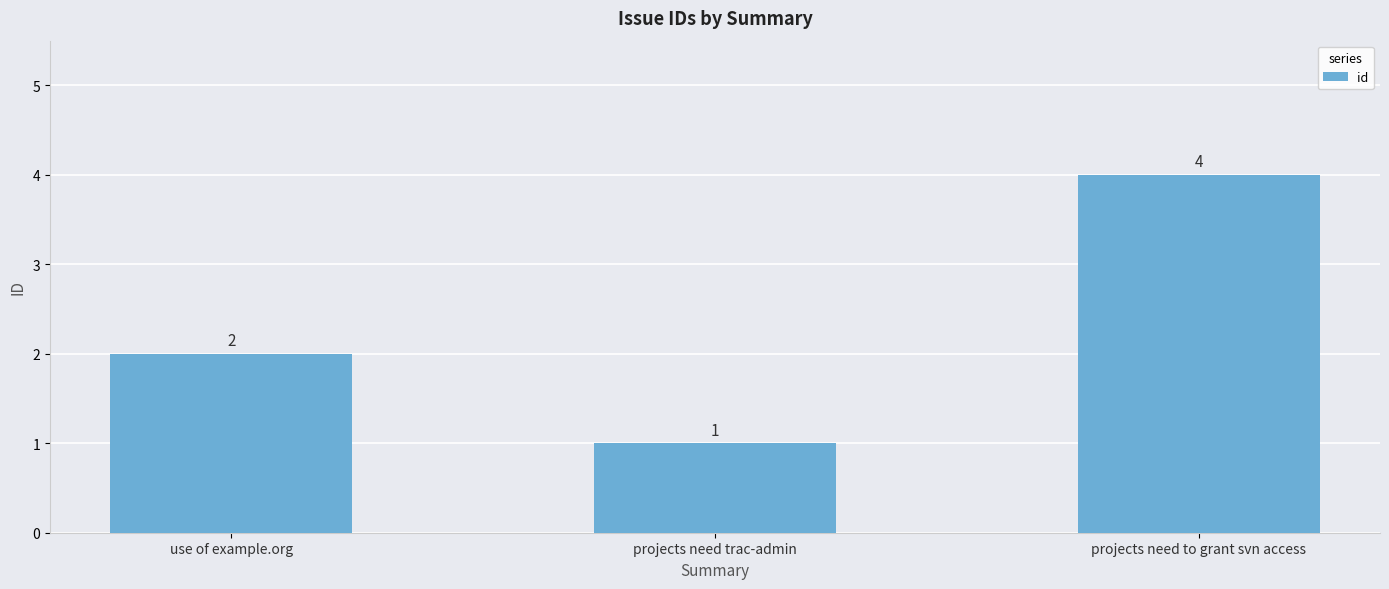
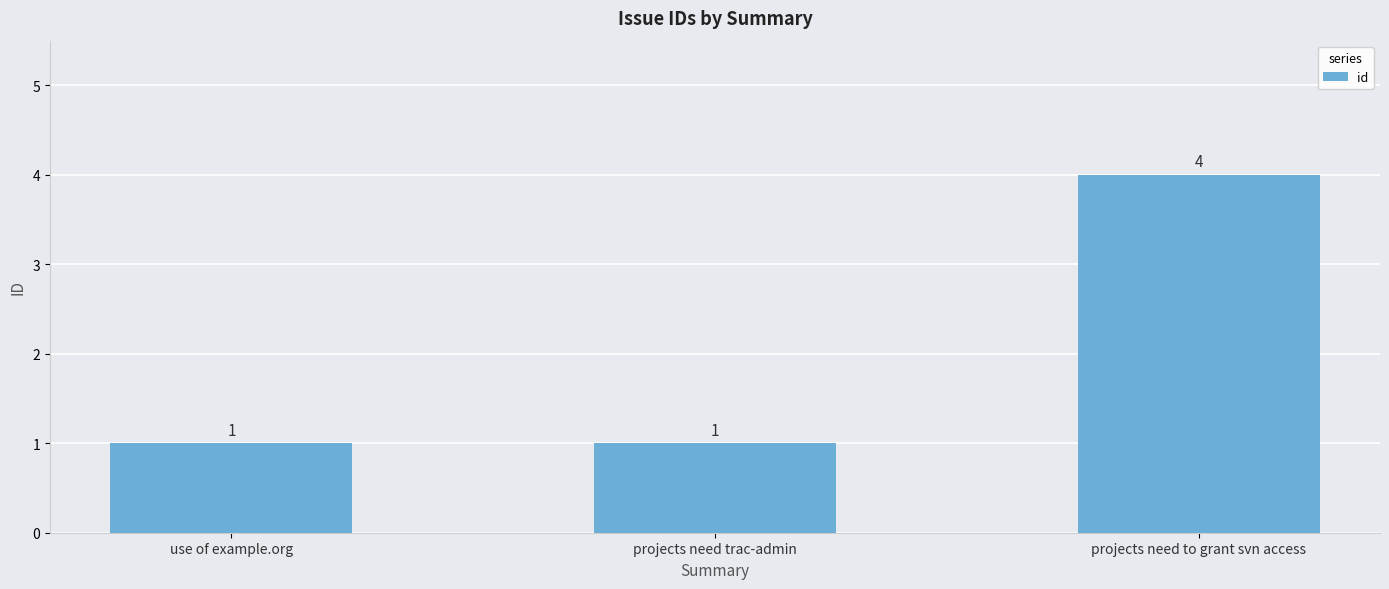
use of example.org: 2 -> 1
